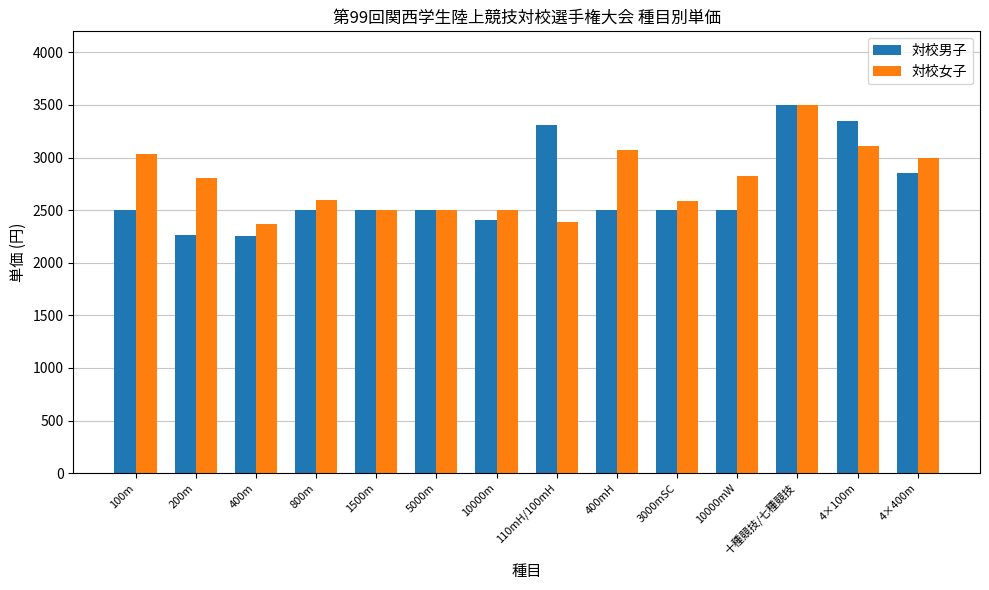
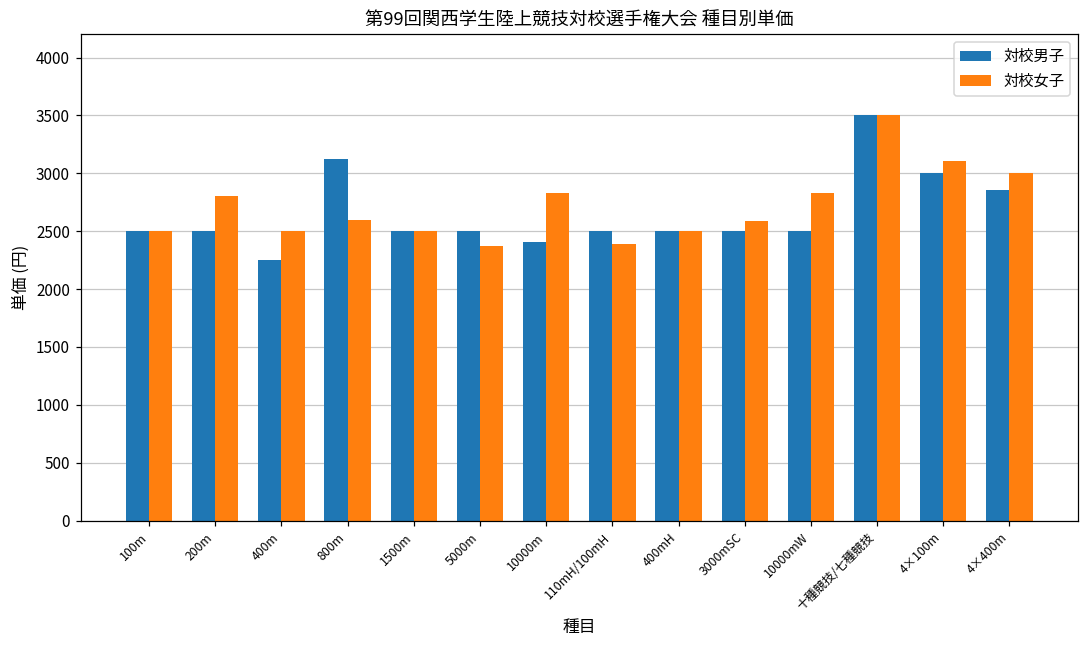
対校女子, 100m: 3040 -> 2500
対校男子, 200m: 2260 -> 2500
対校女子, 400m: 2360 -> 2500
対校男子, 800m: 2500 -> 3130
対校女子, 5000m: 2500 -> 2370
対校女子, 10000m: 2500 -> 2830
対校男子, 110mH/100mH: 3310 -> 2500
対校女子, 400mH: 3070 -> 2500
対校男子, 4×100m: 3350 -> 3000
